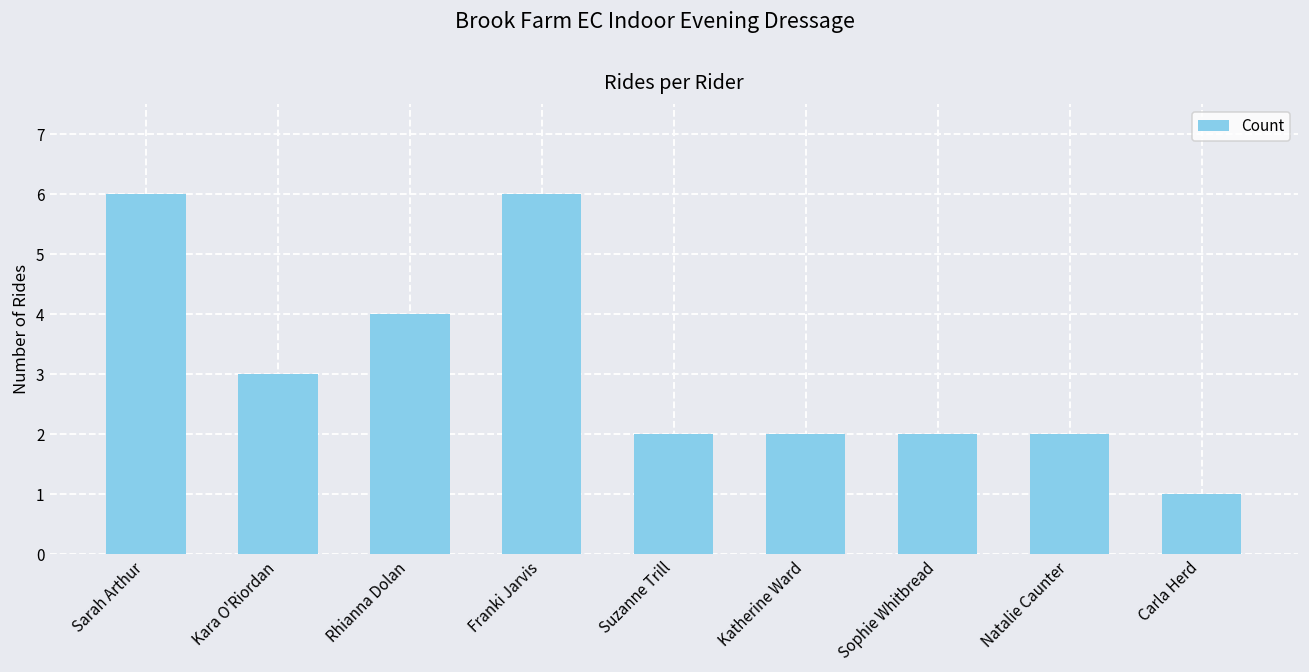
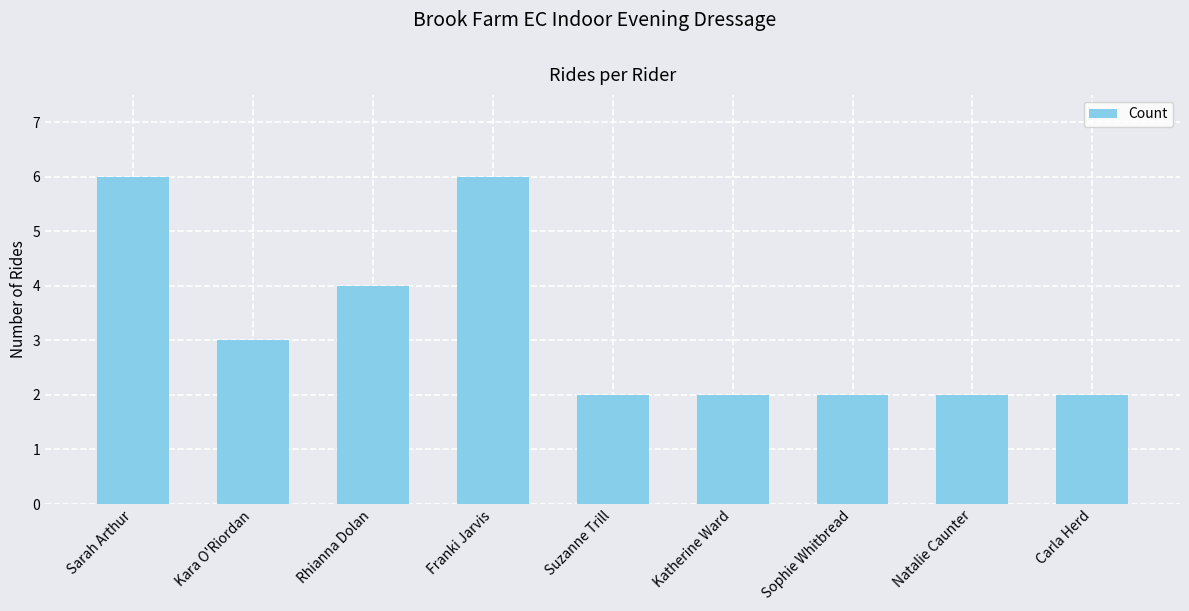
Carla Herd: 1 -> 2
